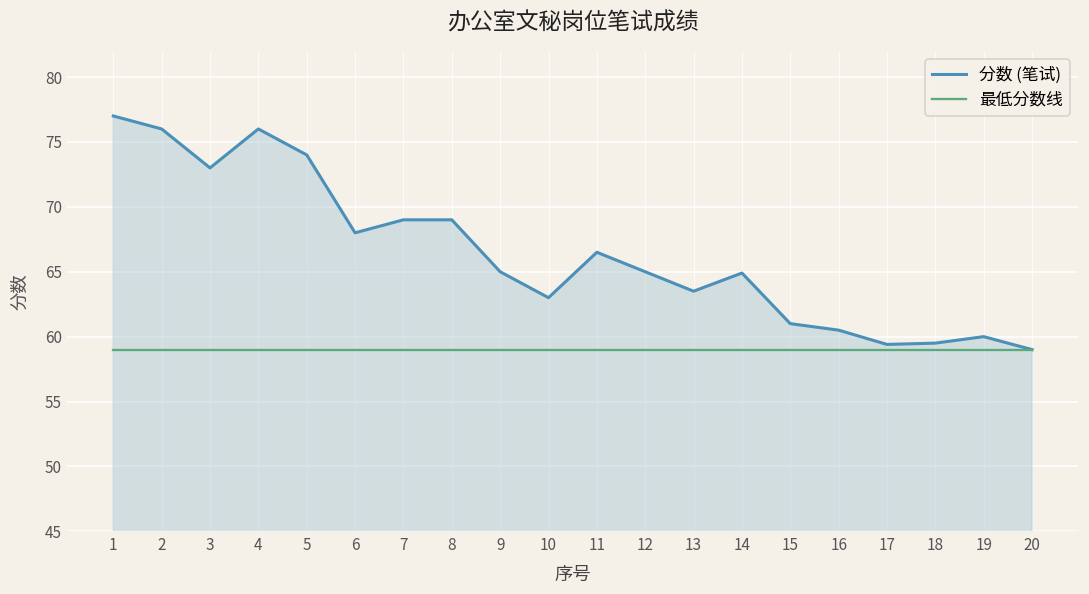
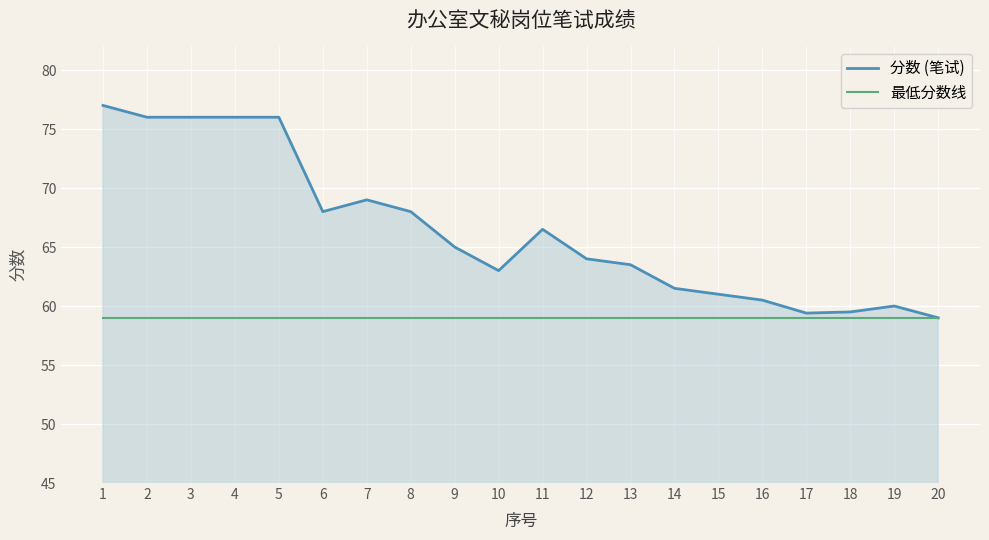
分数 (笔试), 3: 73 -> 76
分数 (笔试), 5: 74 -> 76
分数 (笔试), 8: 69 -> 68
分数 (笔试), 12: 65 -> 64
分数 (笔试), 14: 64.9 -> 61.5
